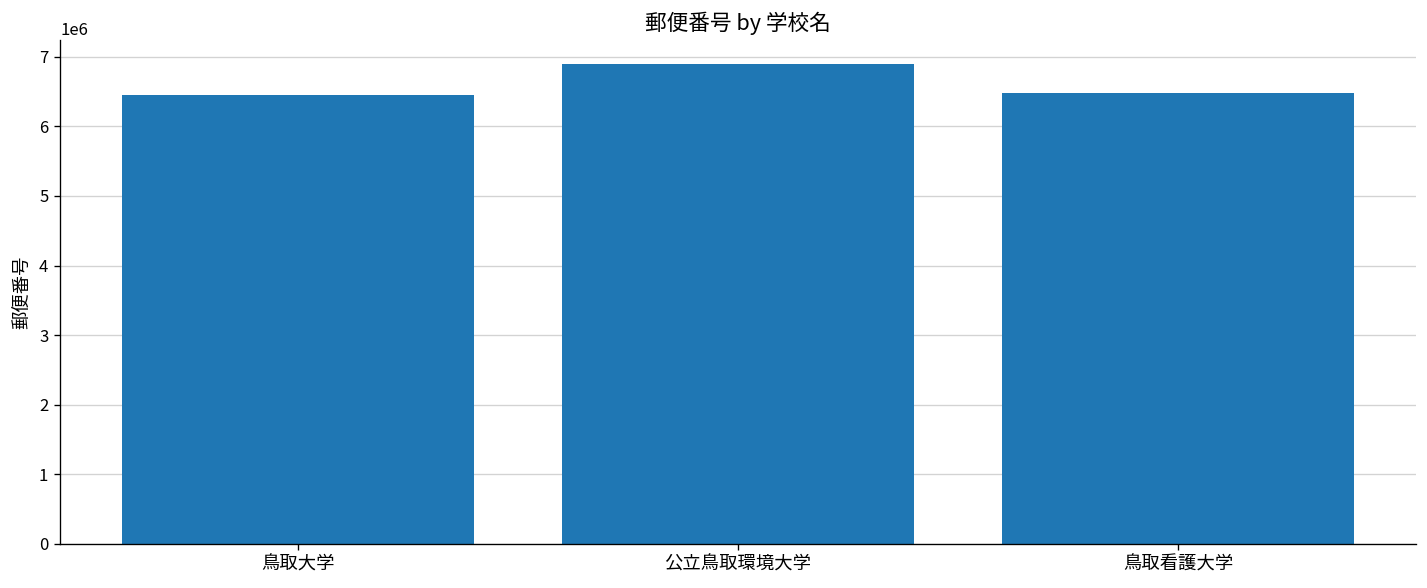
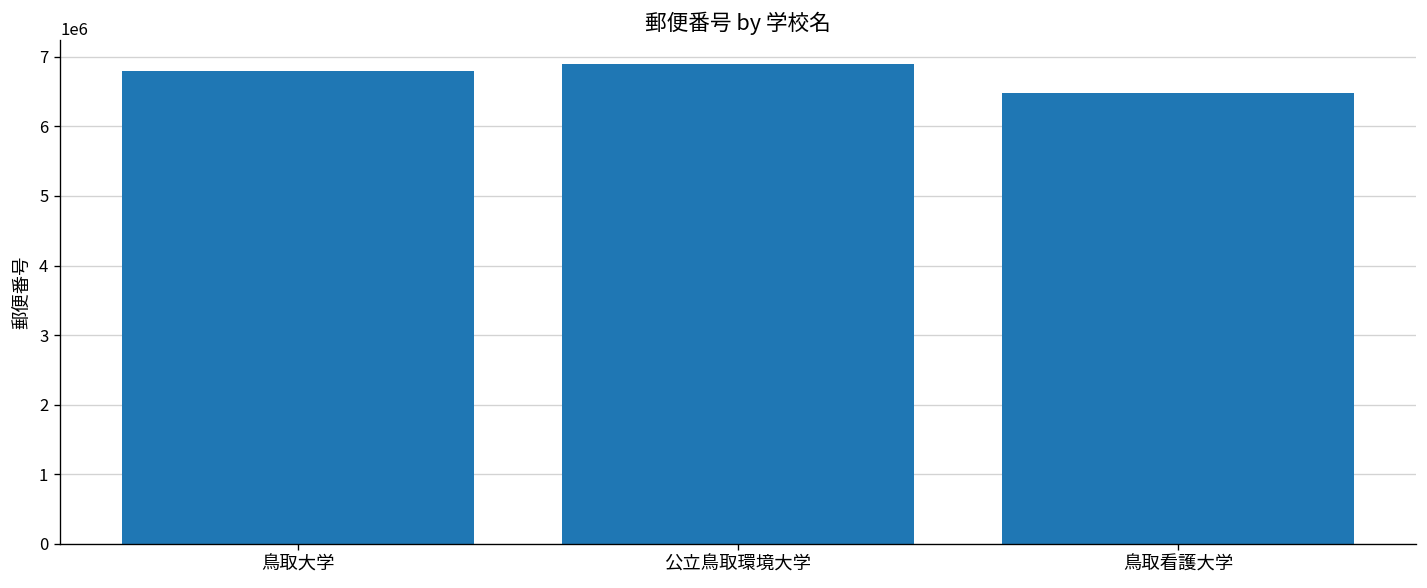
鳥取大学: 6500000 -> 6800000
